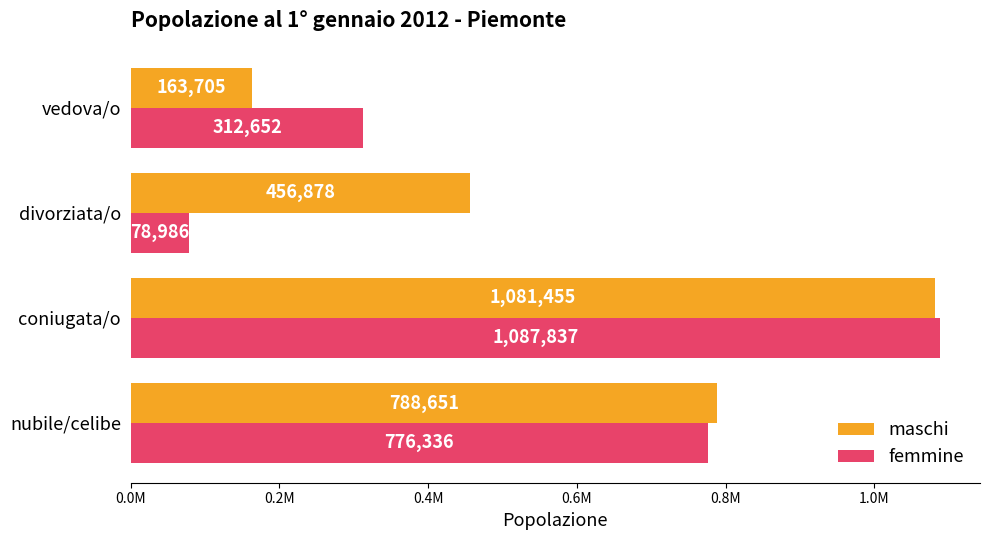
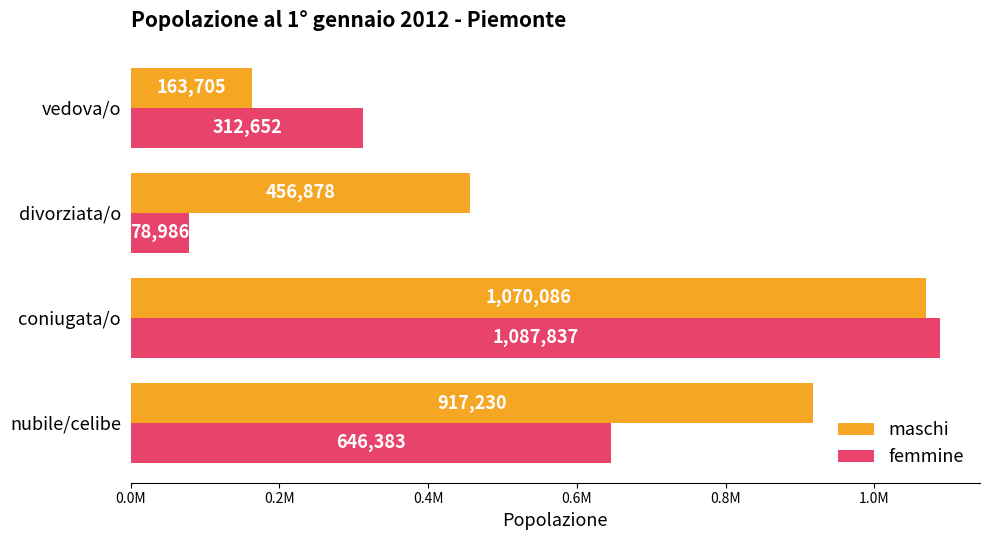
maschi, coniugata/o: 1,081,455 -> 1,070,086
maschi, nubile/celibe: 788,651 -> 917,230
femmine, nubile/celibe: 776,336 -> 646,383
